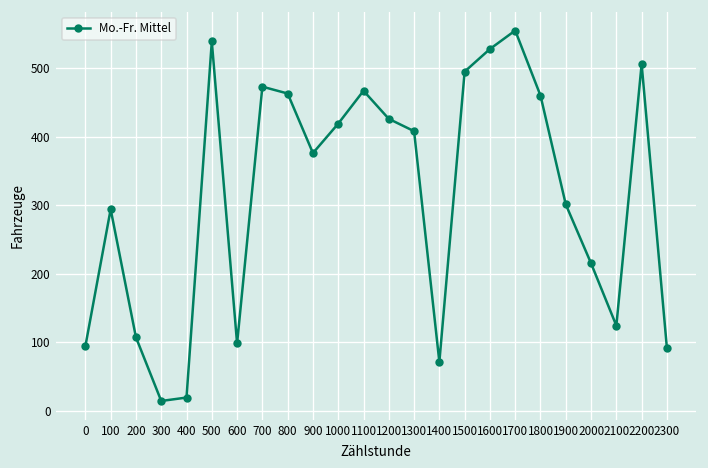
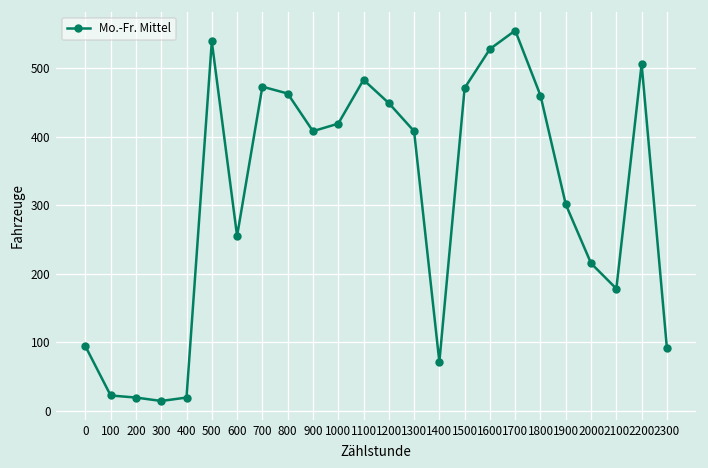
100: 290 -> 20
200: 110 -> 20
600: 100 -> 260
900: 380 -> 410
1100: 470 -> 480
1200: 430 -> 450
1500: 500 -> 470
2100: 120 -> 180
